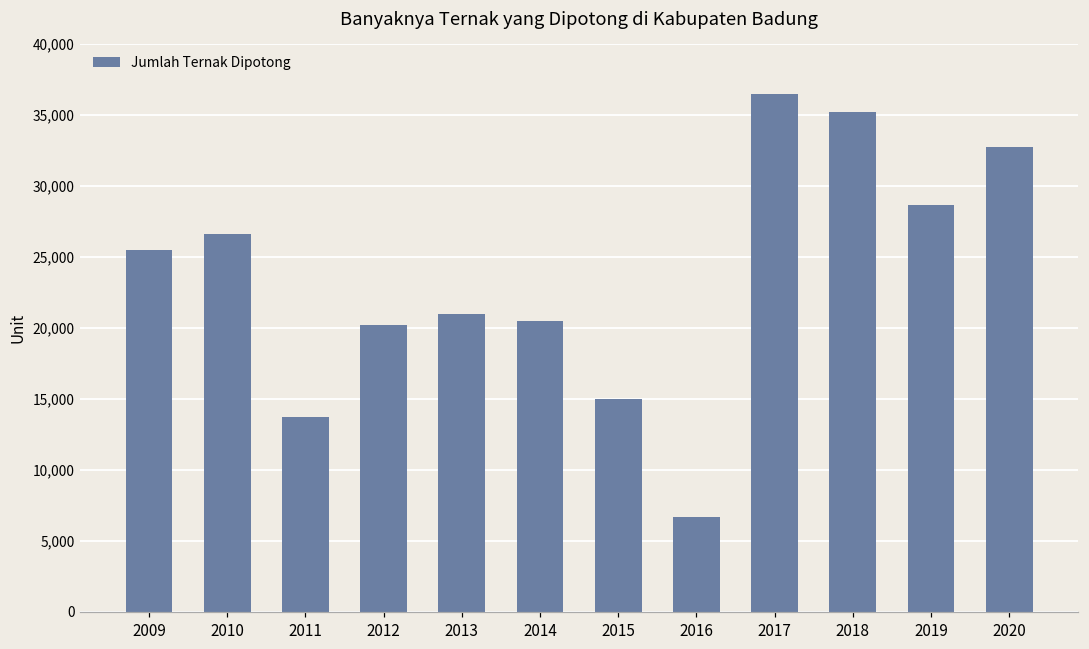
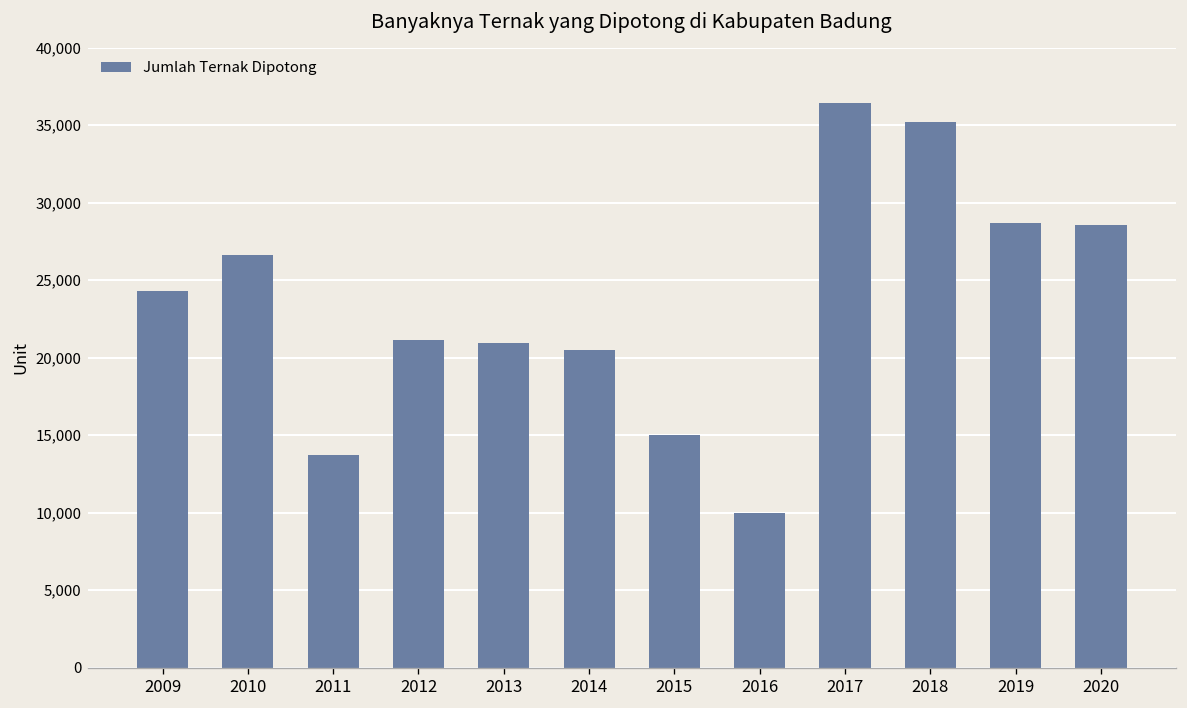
2009: 25,500 -> 24,300
2012: 20,200 -> 21,100
2016: 6,700 -> 9,900
2020: 32,700 -> 28,500
